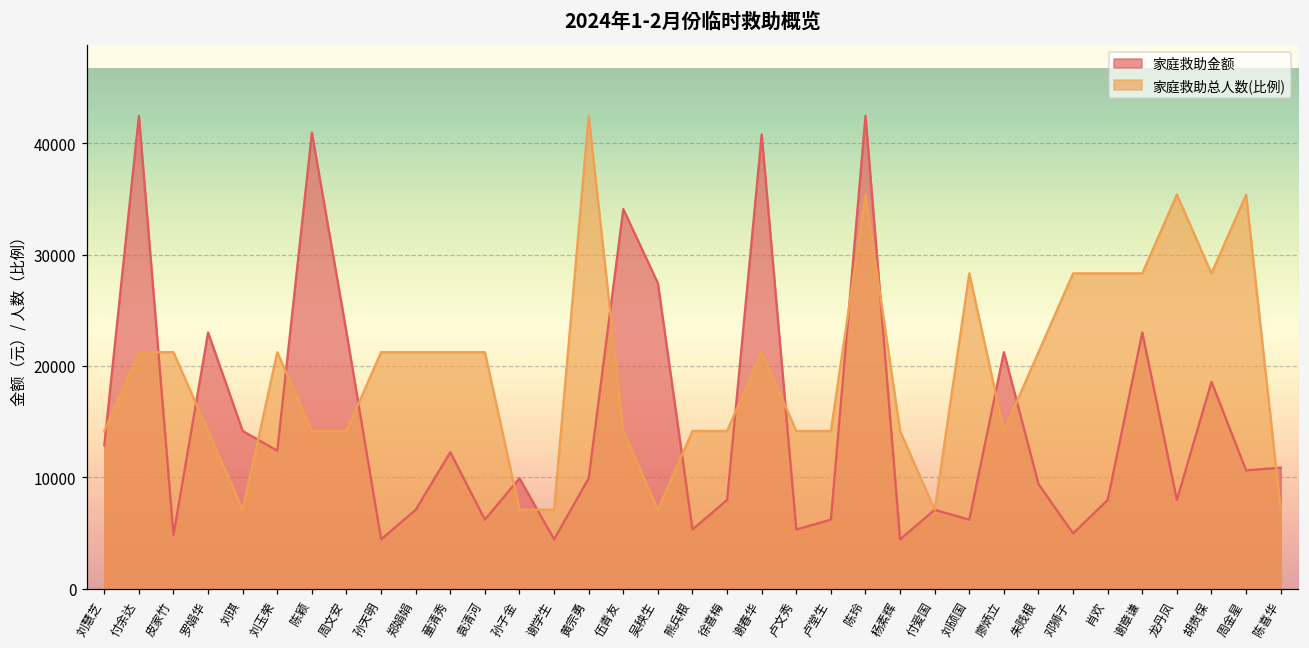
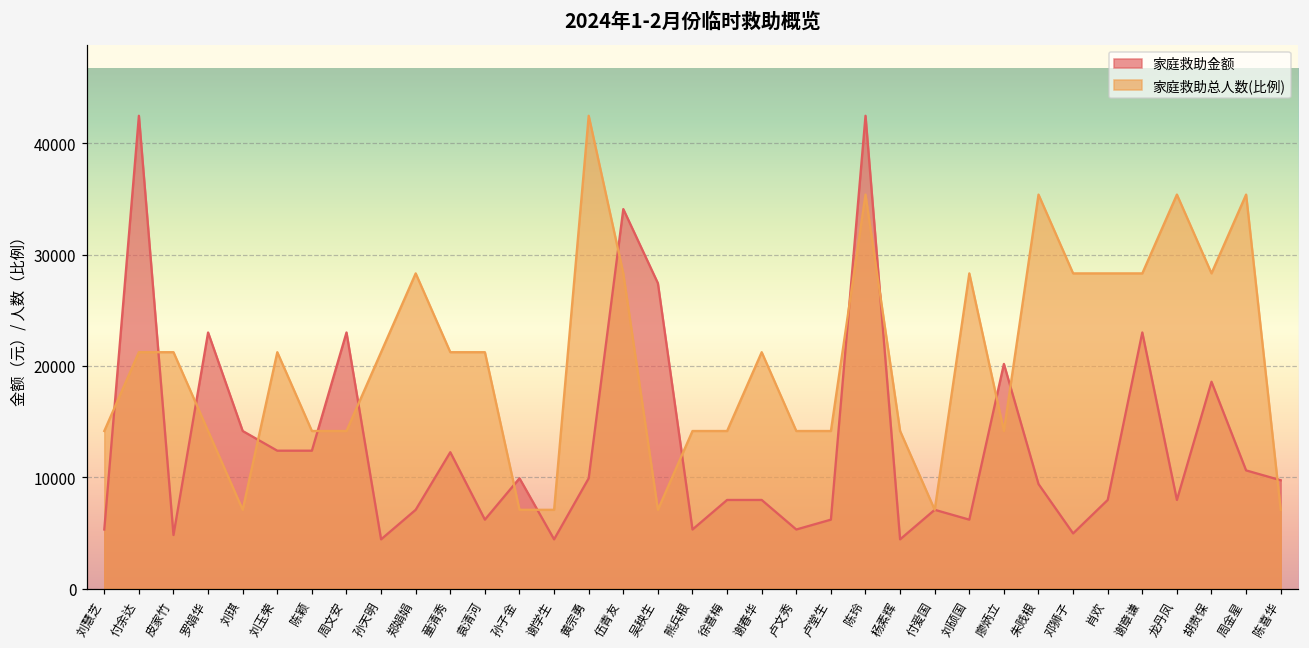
家庭救助金额, 刘慧芝: 12900 -> 5300
家庭救助金额, 陈颖: 41000 -> 12400
家庭救助总人数(比例), 郑娟娟: 21200 -> 28300
家庭救助总人数(比例), 伍青友: 14200 -> 28300
家庭救助金额, 谢春华: 40800 -> 8000
家庭救助金额, 廖炳立: 21200 -> 20200
家庭救助总人数(比例), 朱贱根: 21200 -> 35400
家庭救助金额, 陈喜华: 10900 -> 9700
